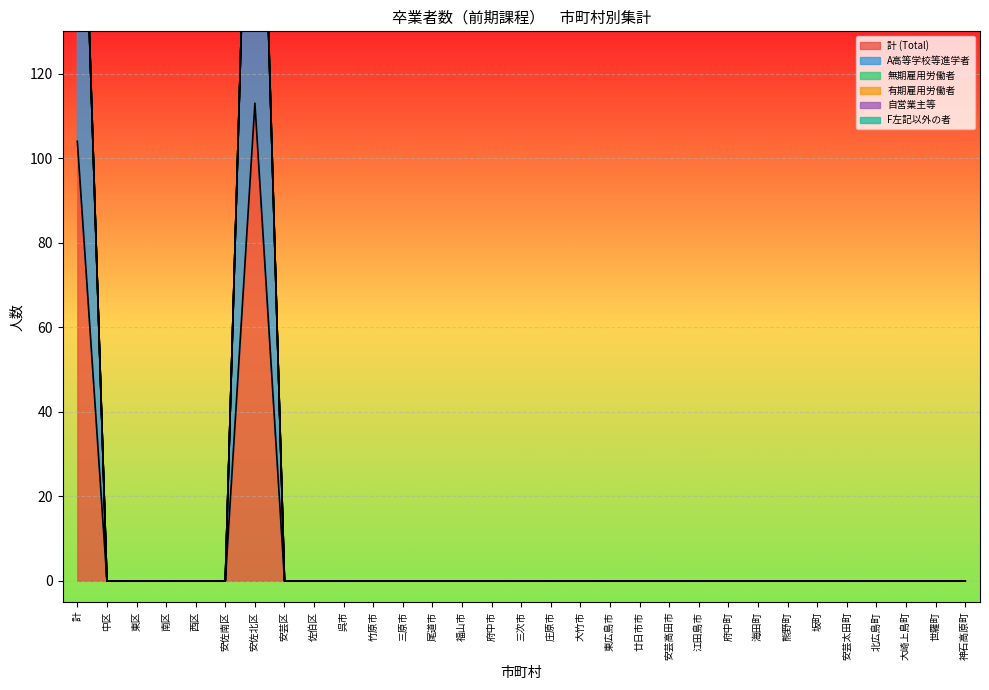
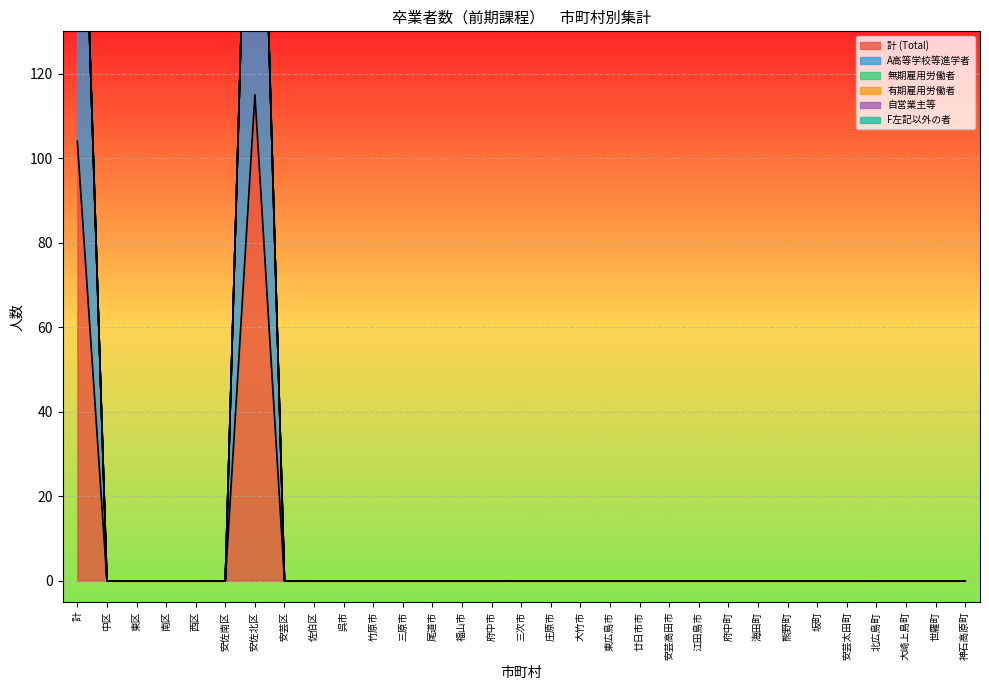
計 (Total), 安佐北区: 113 -> 115
